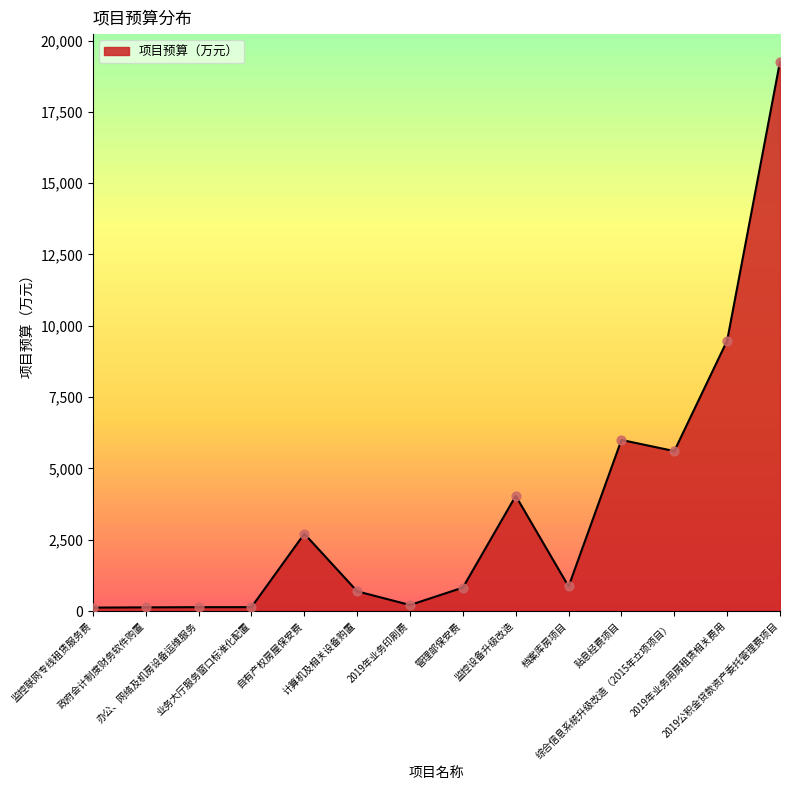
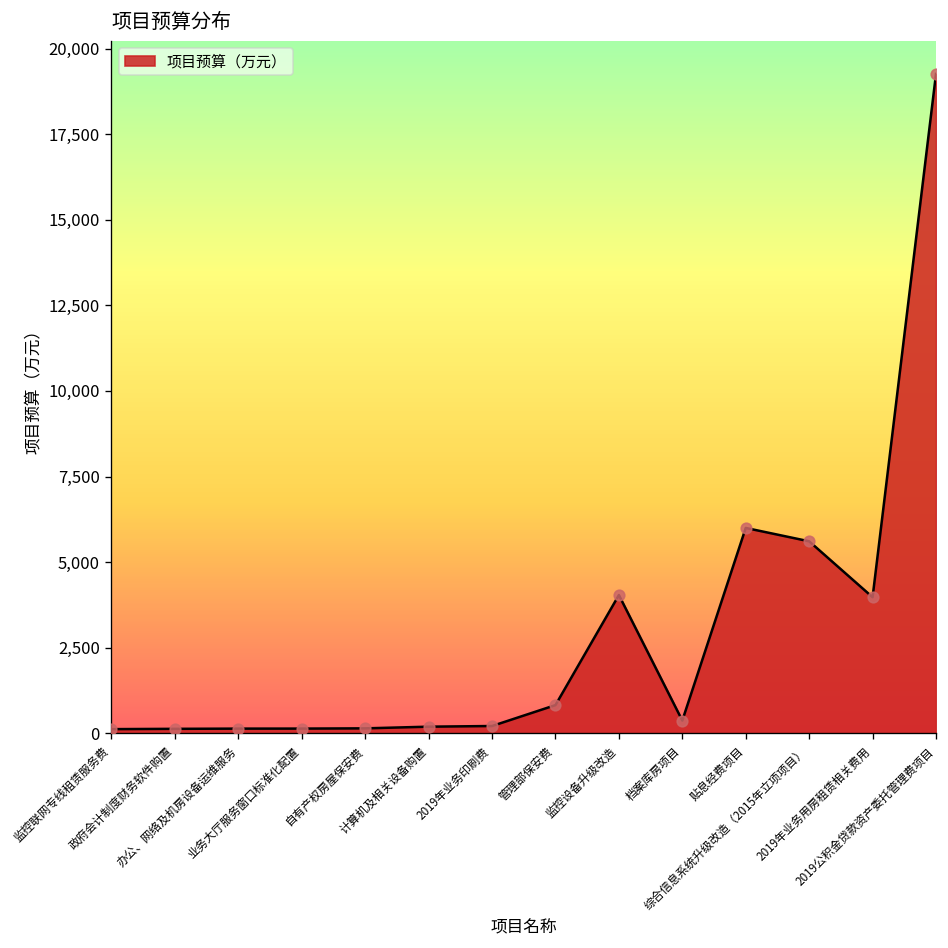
自有产权房屋保安费: 2,700 -> 100
计算机及相关设备购置: 700 -> 200
档案库房项目: 900 -> 400
2019年业务用房租赁相关费用: 9,500 -> 4,000
